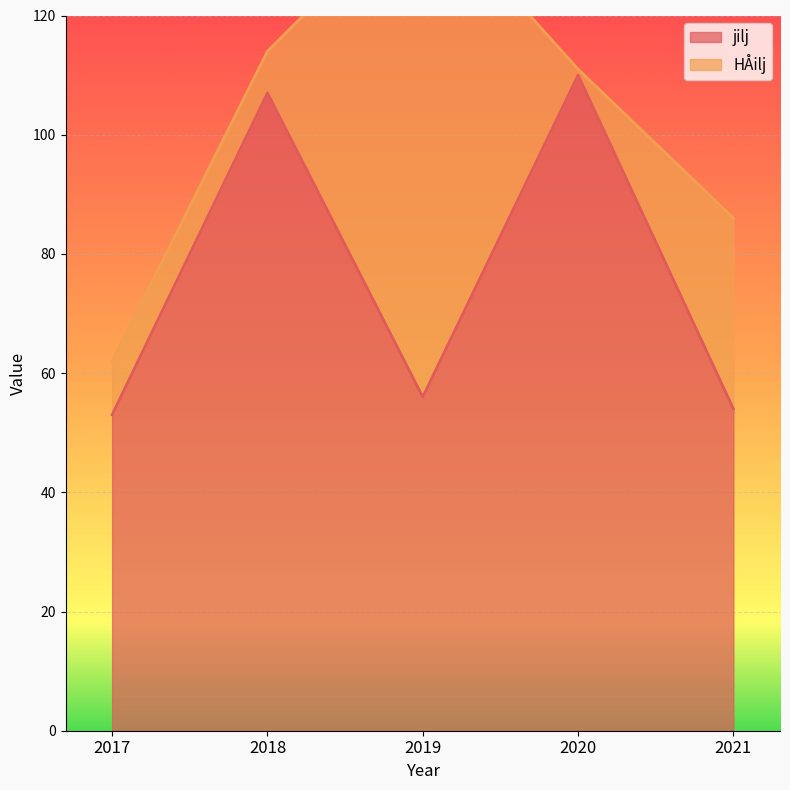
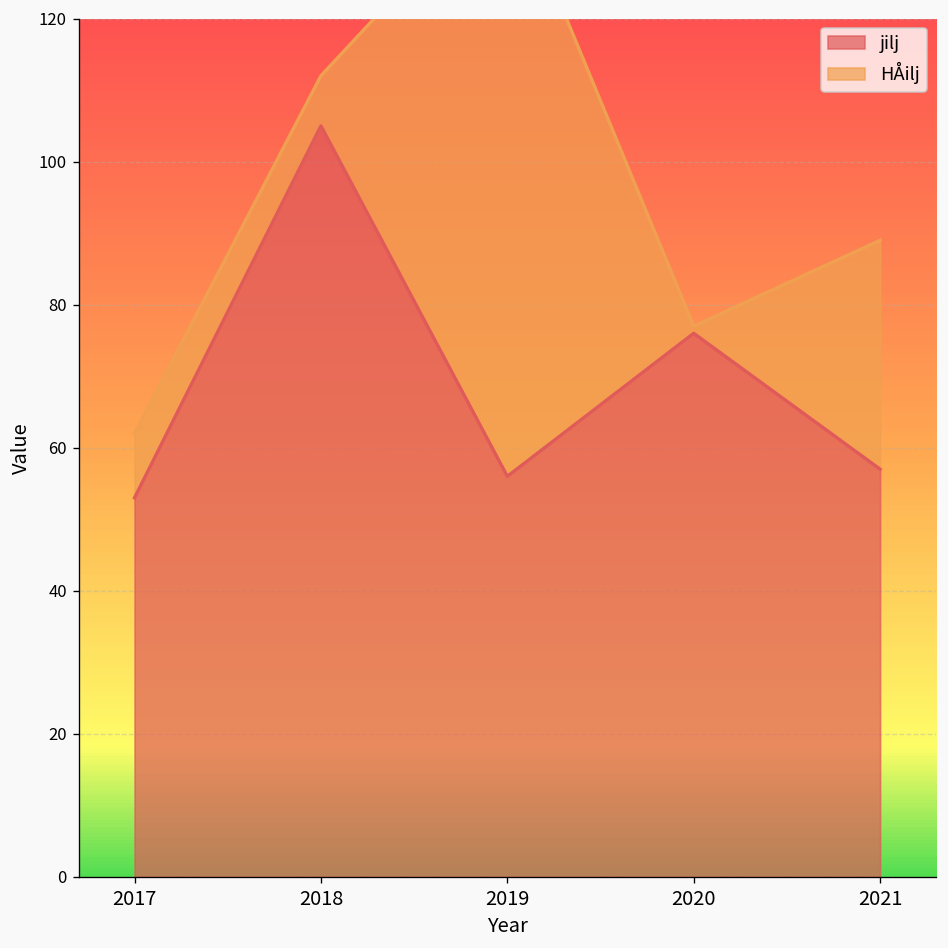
jilj, 2018: 107 -> 105
jilj, 2020: 110 -> 76
jilj, 2021: 54 -> 57
